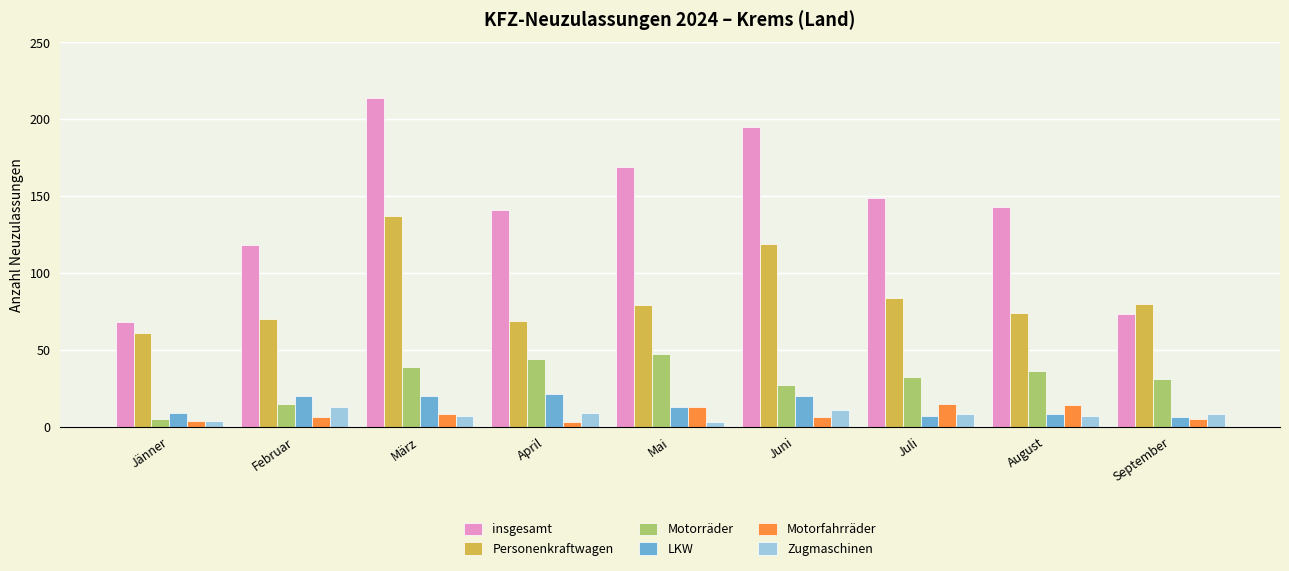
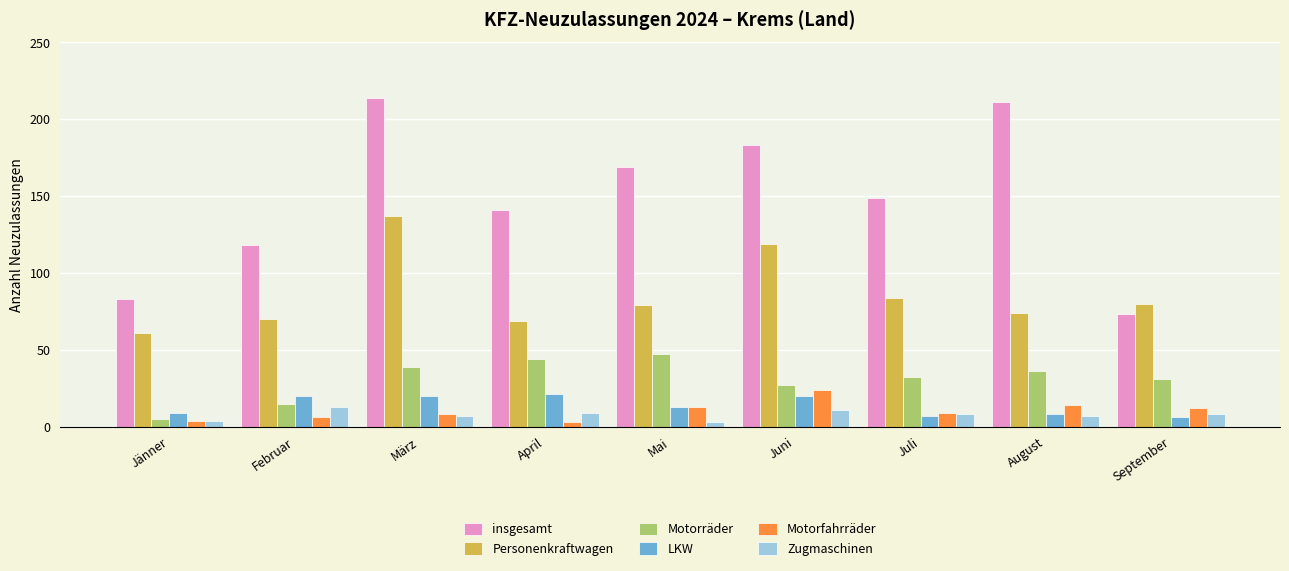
insgesamt, Jänner: 68 -> 83
insgesamt, Juni: 195 -> 183
Motorfahrräder, Juni: 6 -> 24
Motorfahrräder, Juli: 15 -> 9
insgesamt, August: 143 -> 211
Motorfahrräder, September: 5 -> 12
